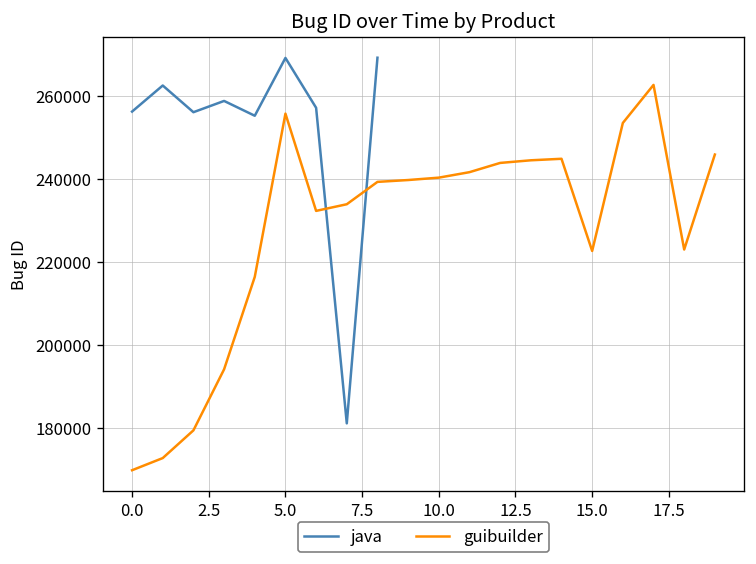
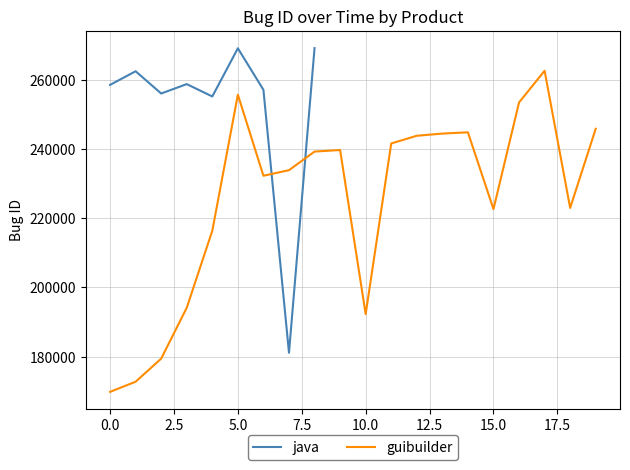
java, 0.0: 256000 -> 259000
guibuilder, 10.0: 240000 -> 192000
